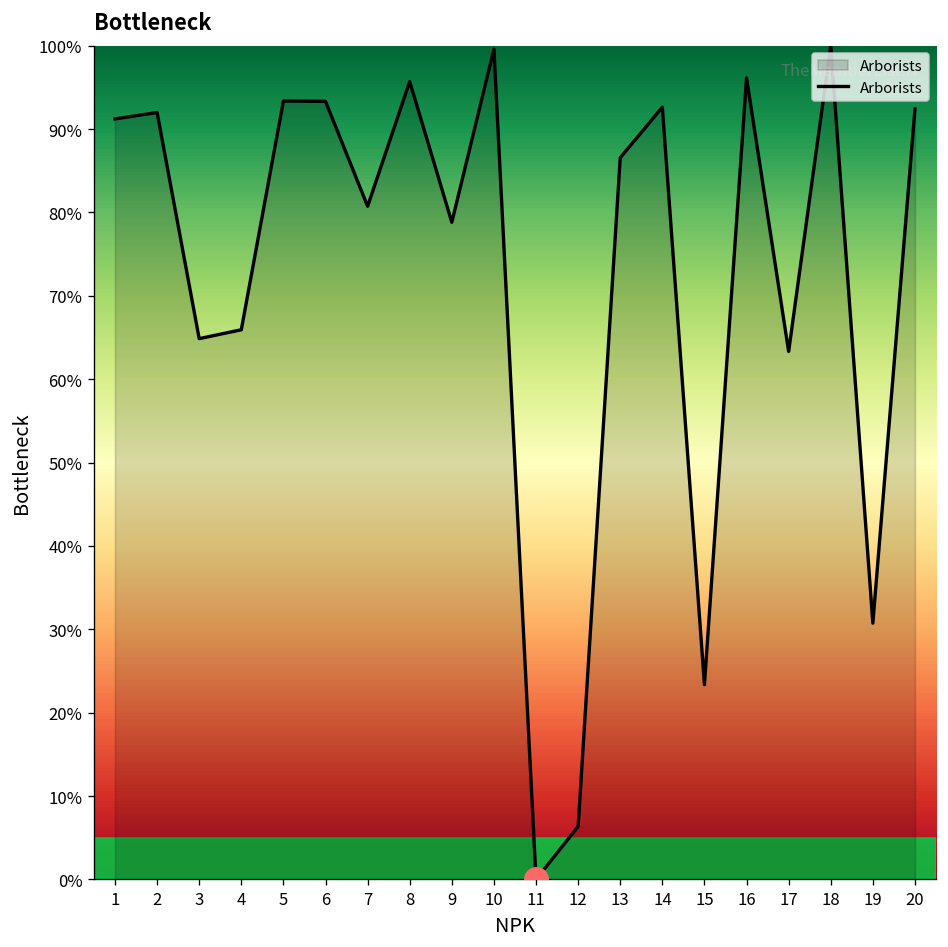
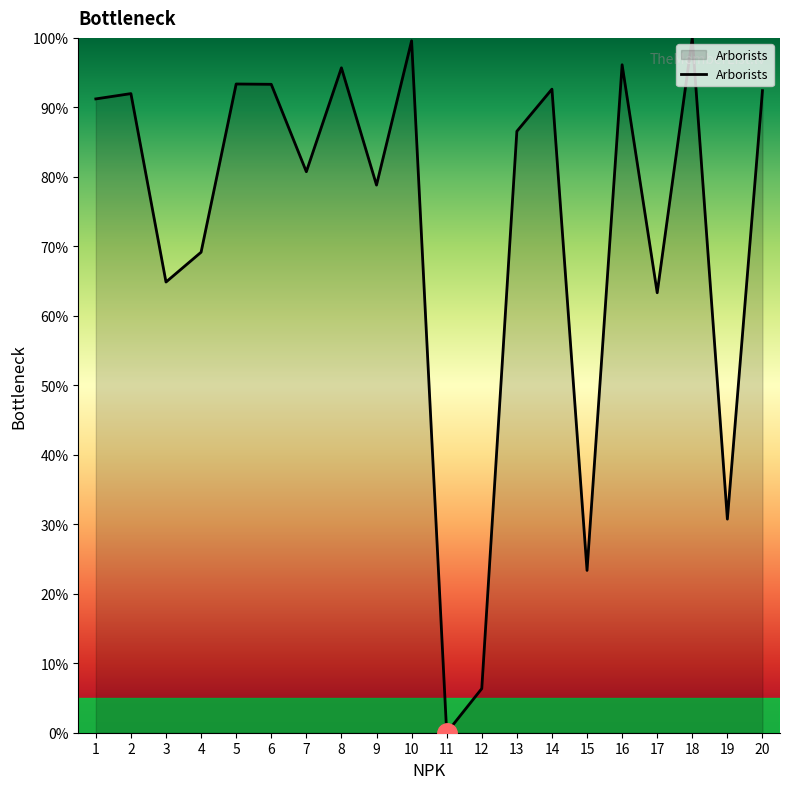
Arborists, 4: 66% -> 69%
